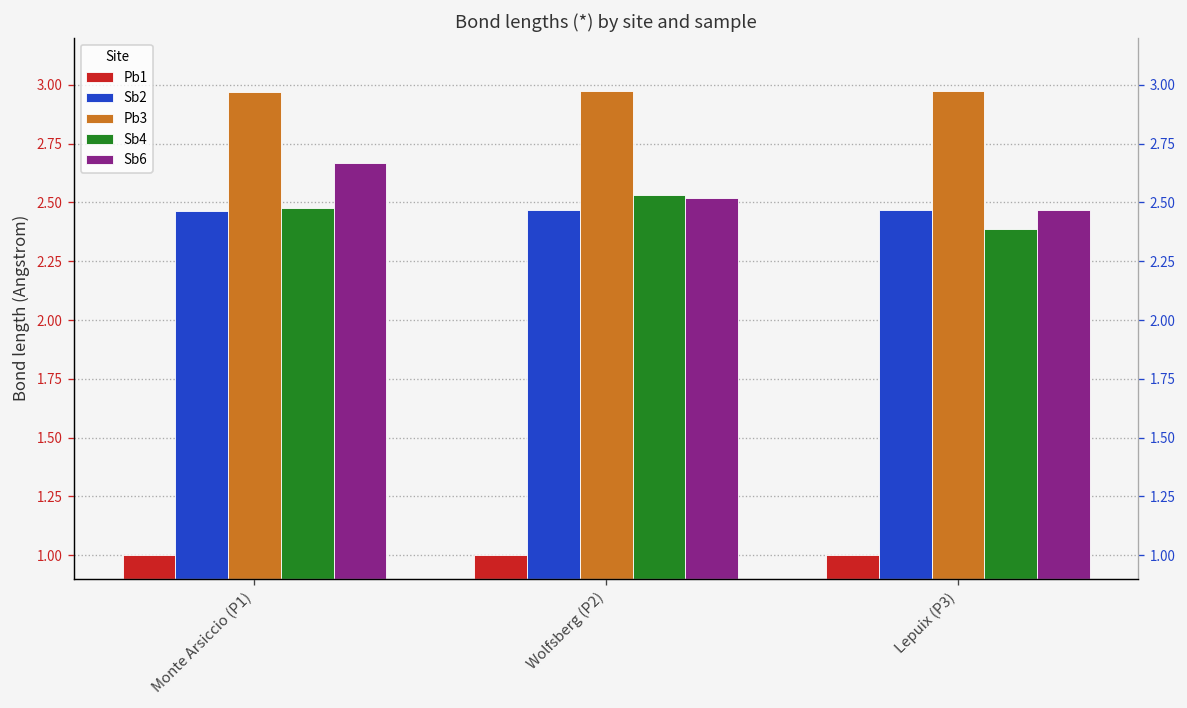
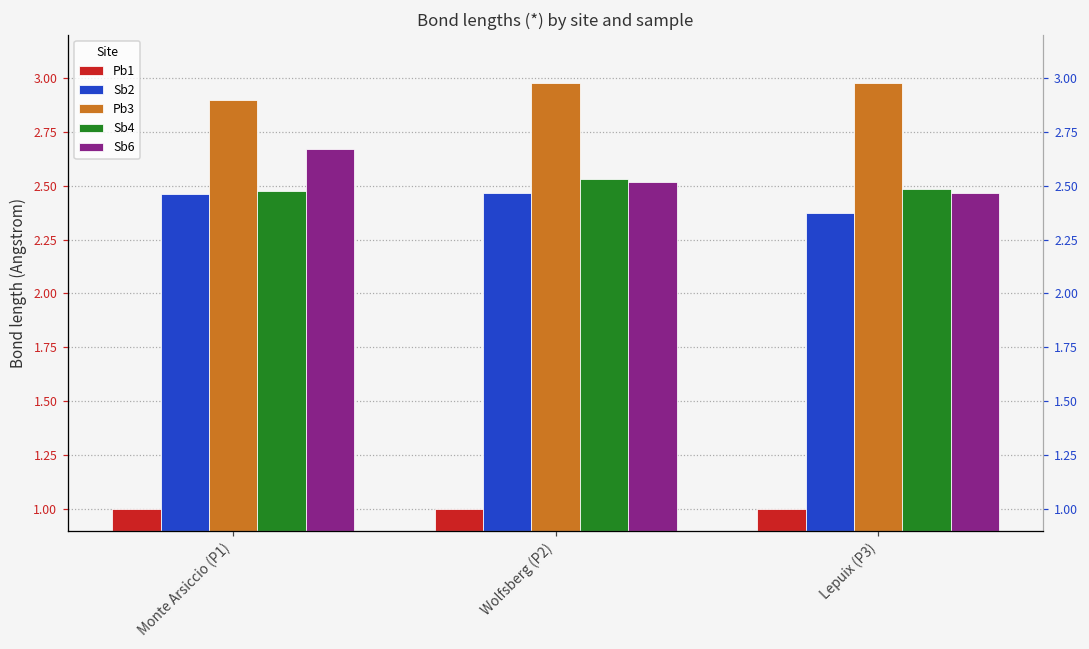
Pb3, Monte Arsiccio (P1): 2.97 -> 2.90
Sb2, Lepuix (P3): 2.47 -> 2.37
Sb4, Lepuix (P3): 2.39 -> 2.49
